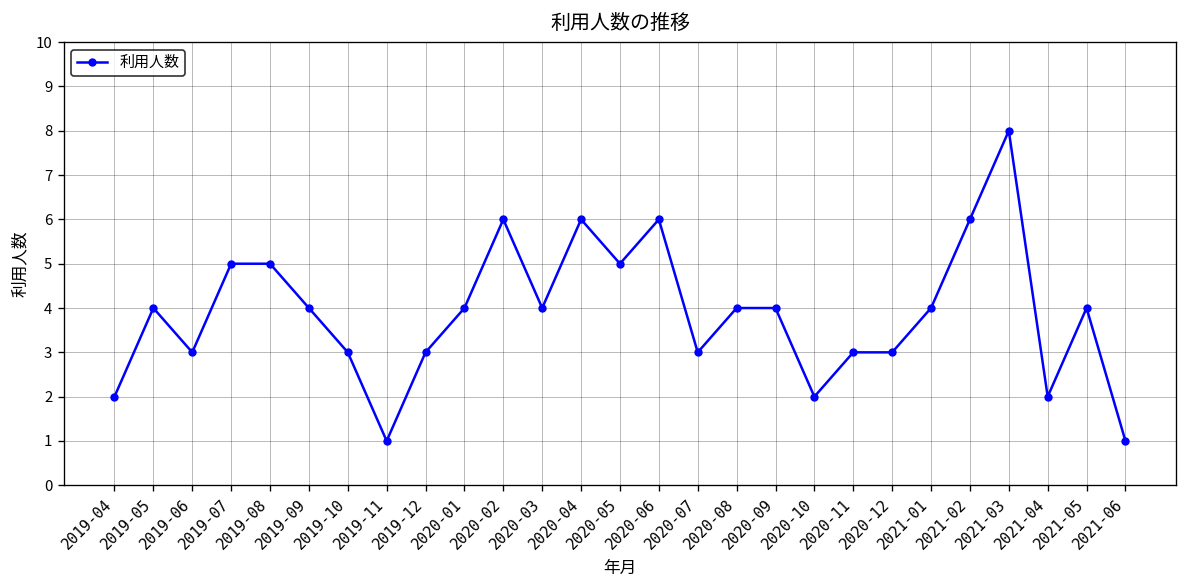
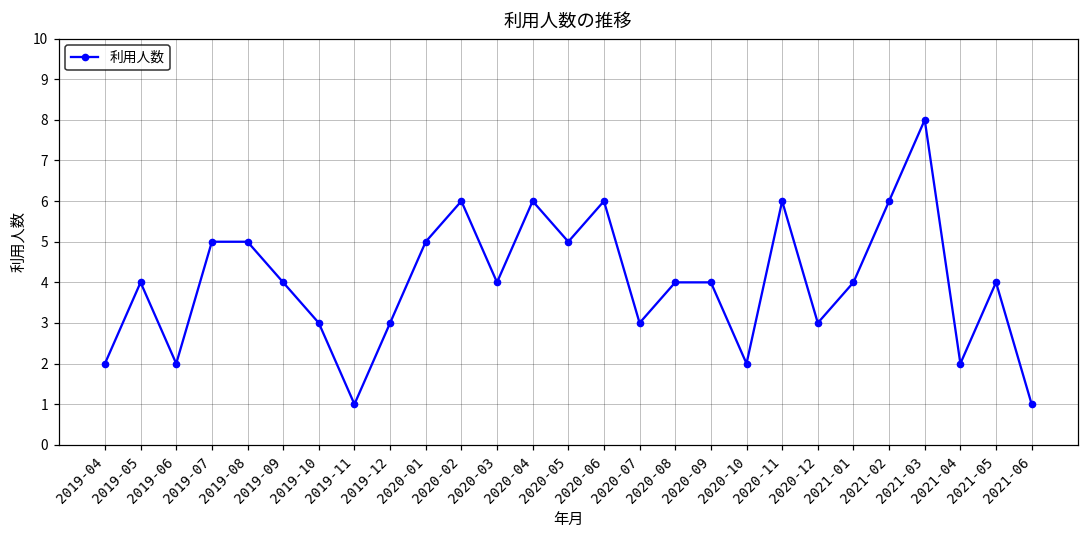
2019-06: 3 -> 2
2020-01: 4 -> 5
2020-11: 3 -> 6
